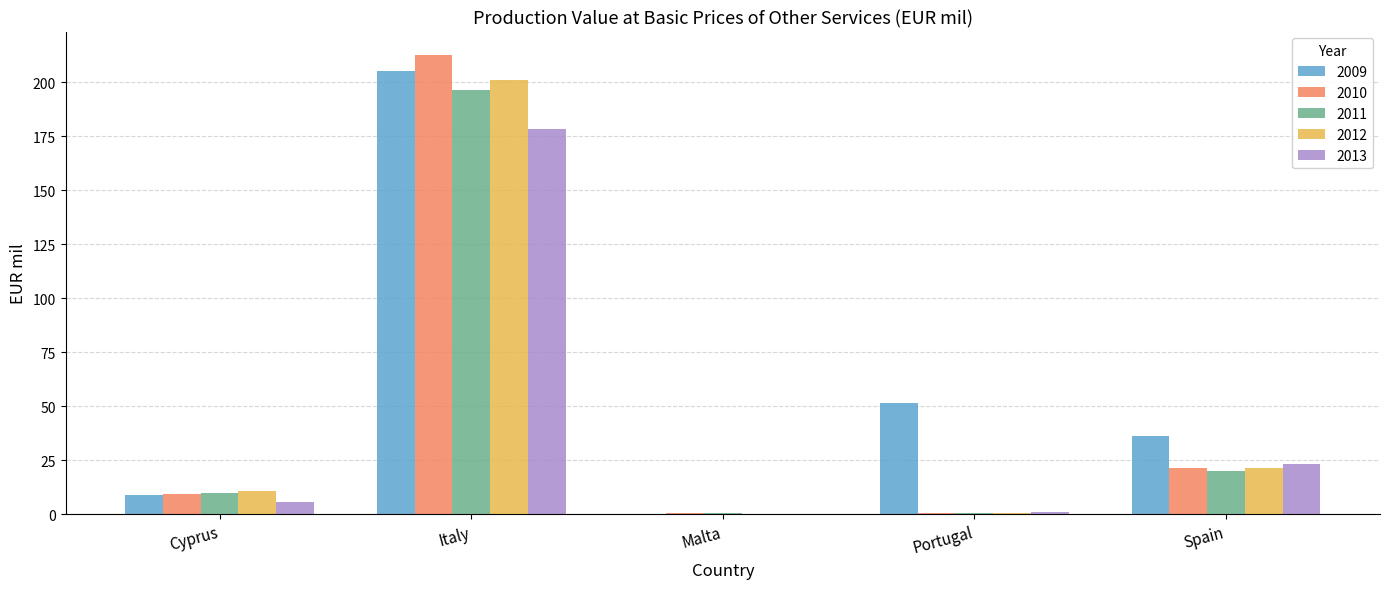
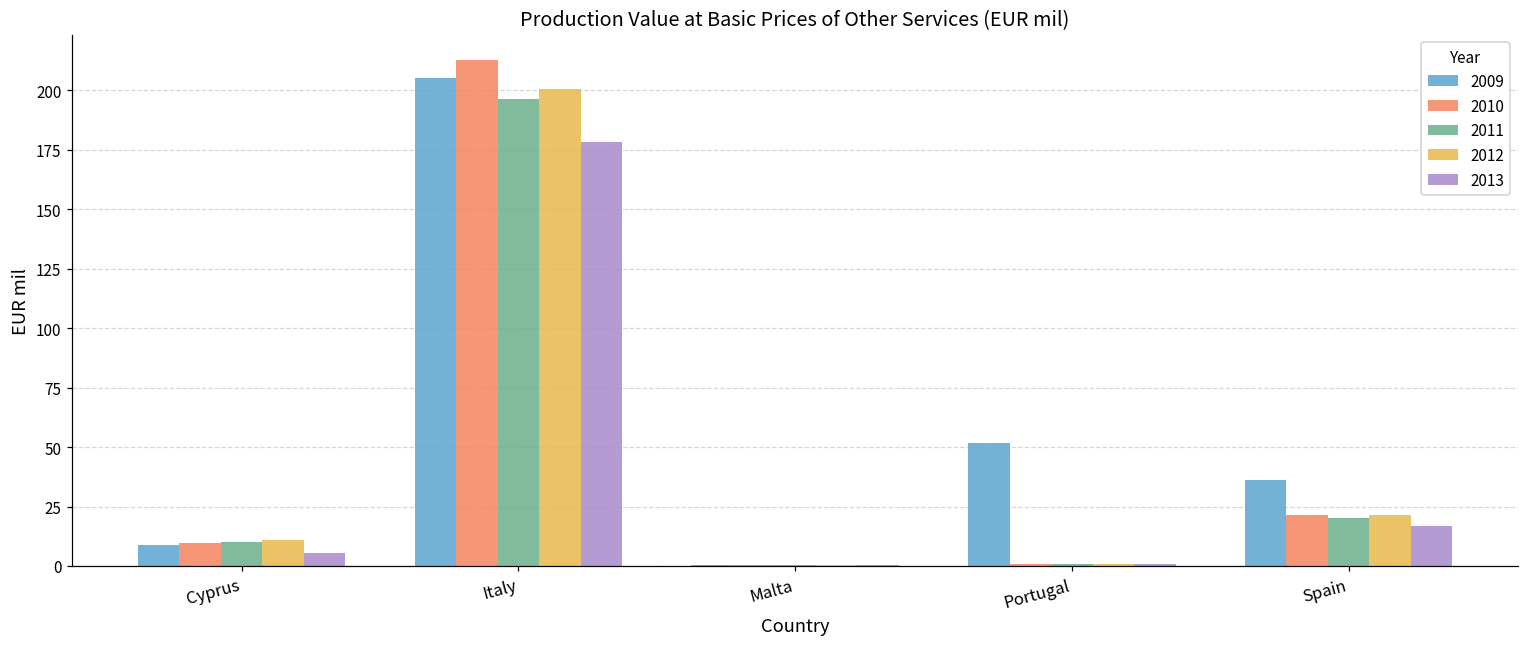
2013, Spain: 23 -> 17
